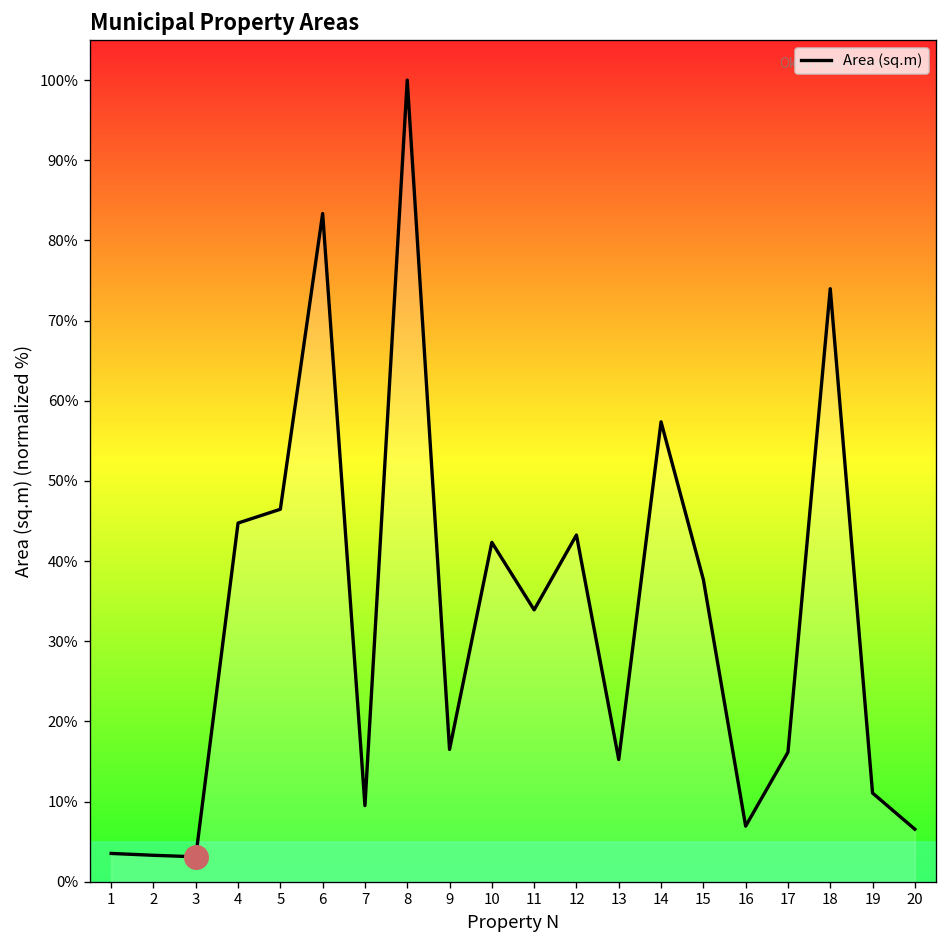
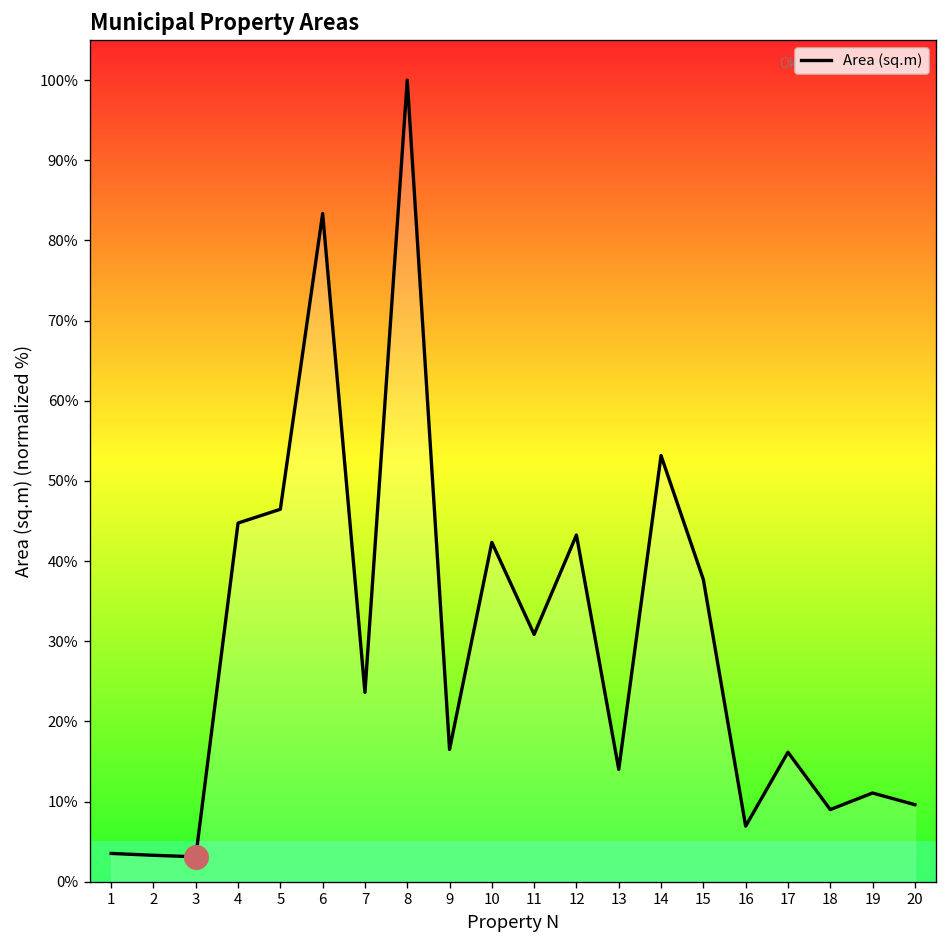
Area (sq.m), 7: 9% -> 24%
Area (sq.m), 11: 34% -> 31%
Area (sq.m), 13: 15% -> 14%
Area (sq.m), 14: 57% -> 53%
Area (sq.m), 18: 74% -> 9%
Area (sq.m), 20: 7% -> 10%
